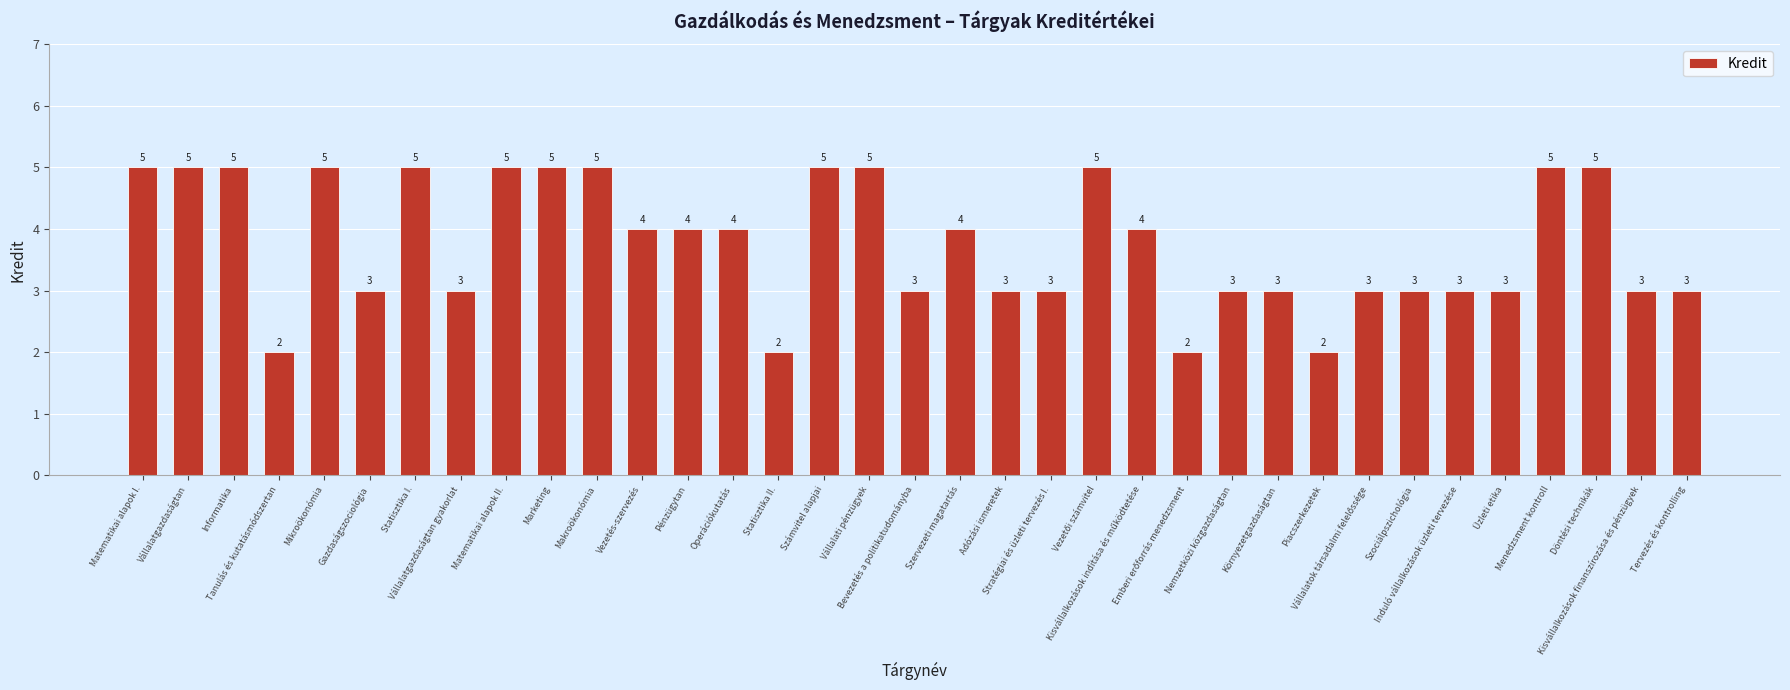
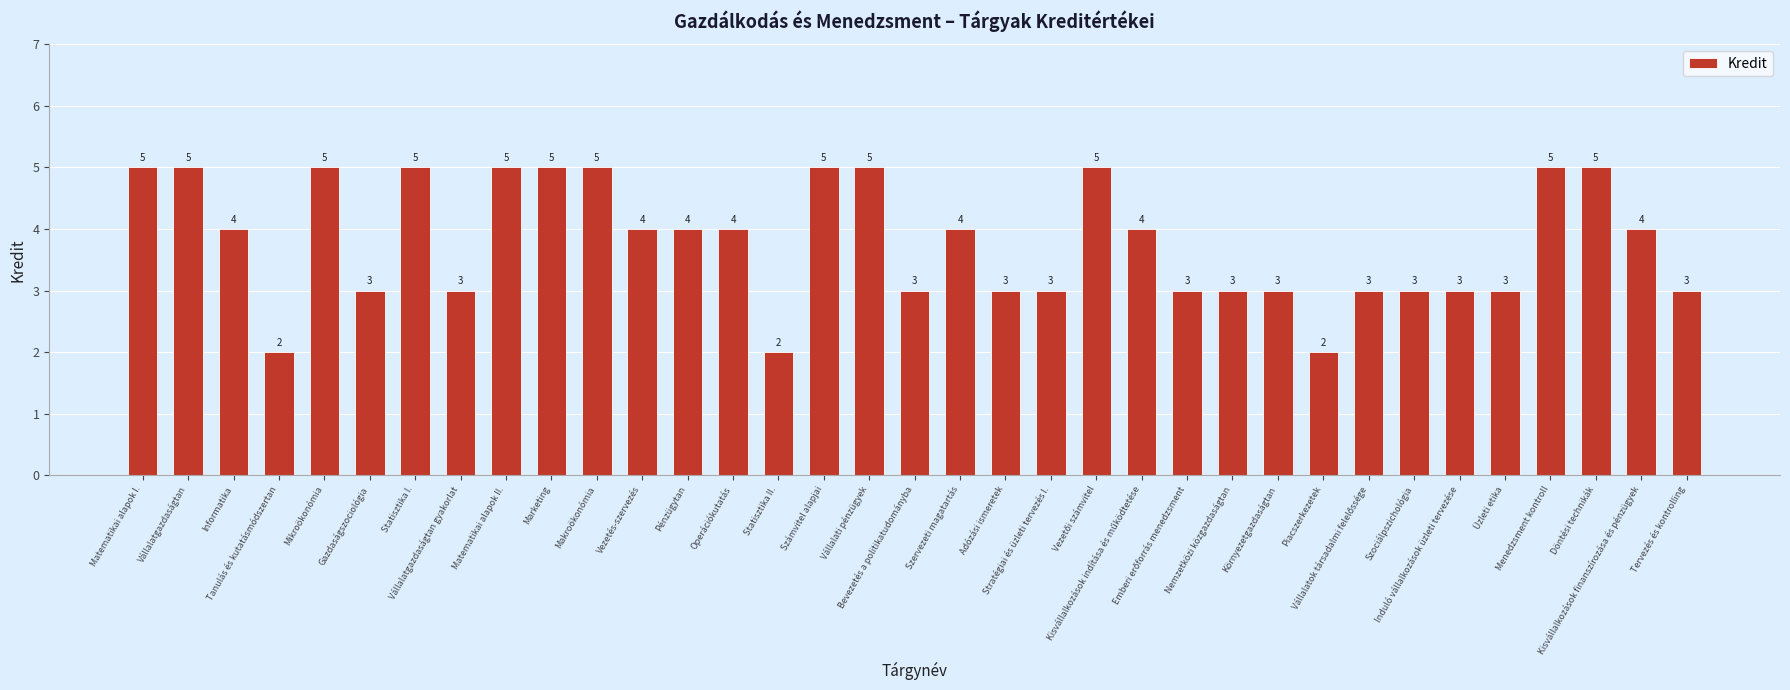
Informatika: 5 -> 4
Emberi erőforrás menedzsment: 2 -> 3
Kisvállalkozások finanszírozása és pénzügyek: 3 -> 4
